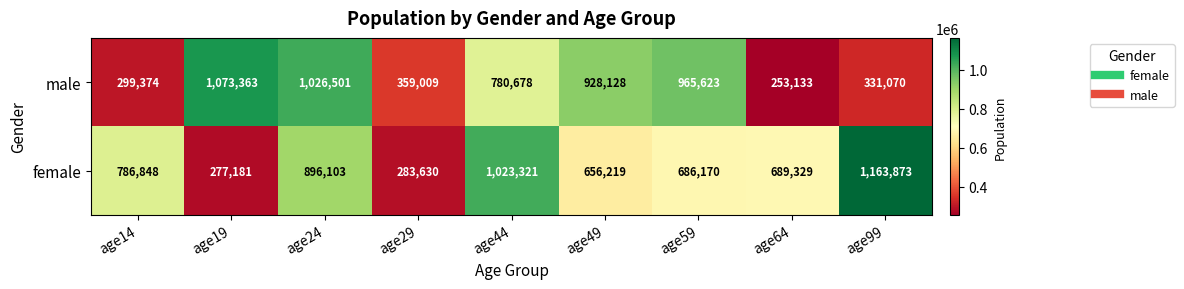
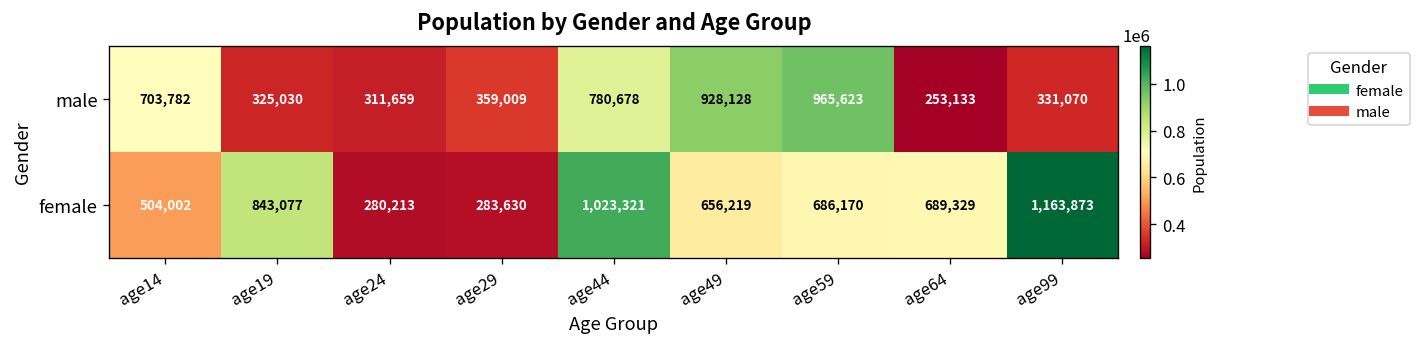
male, age14: 299,374 -> 703,782
male, age19: 1,073,363 -> 325,030
male, age24: 1,026,501 -> 311,659
female, age14: 786,848 -> 504,002
female, age19: 277,181 -> 843,077
female, age24: 896,103 -> 280,213
